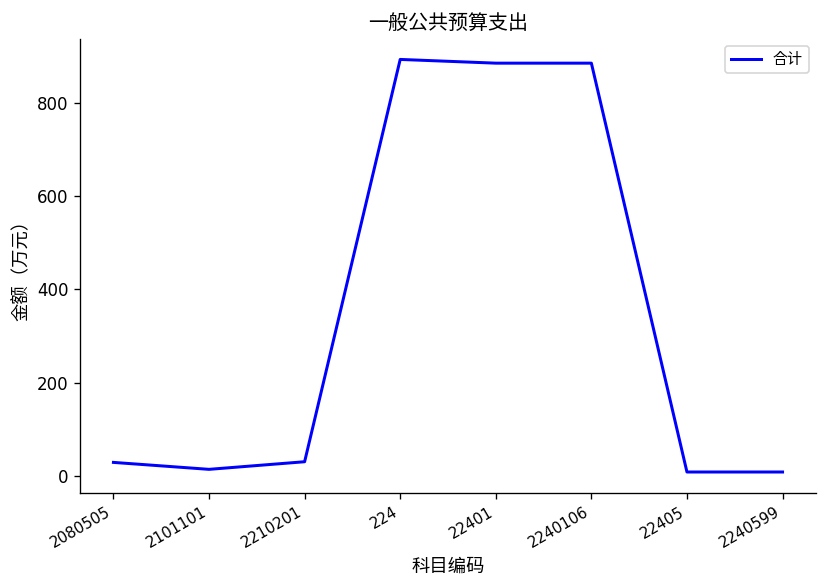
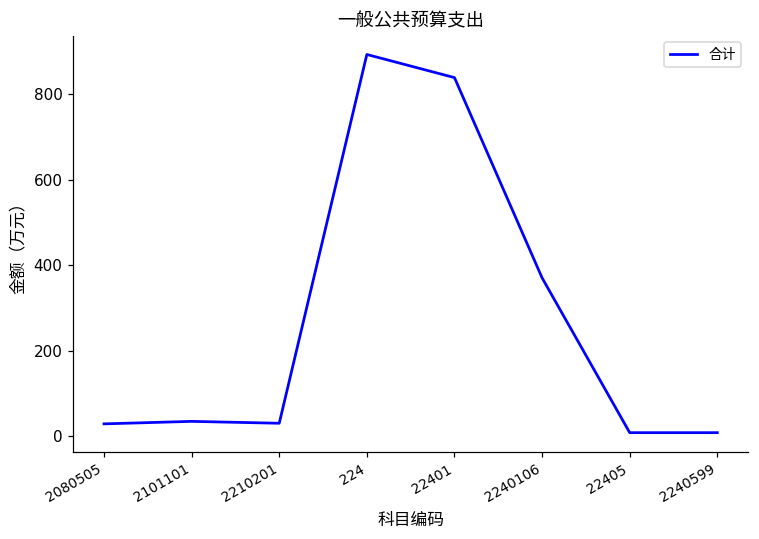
2101101: 10 -> 30
22401: 890 -> 840
2240106: 890 -> 370
